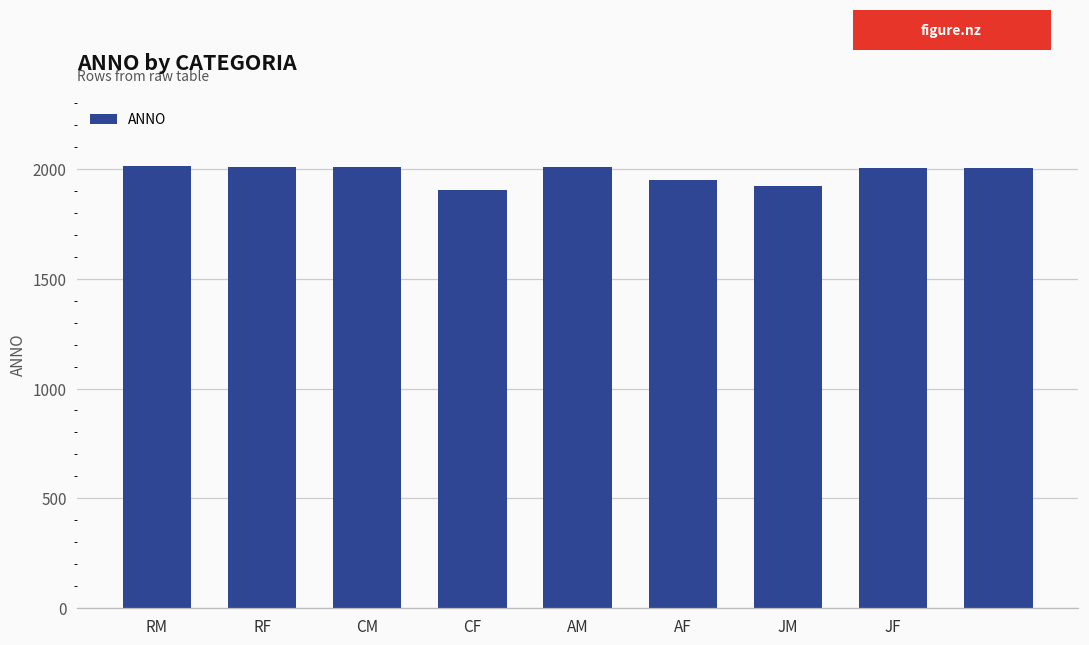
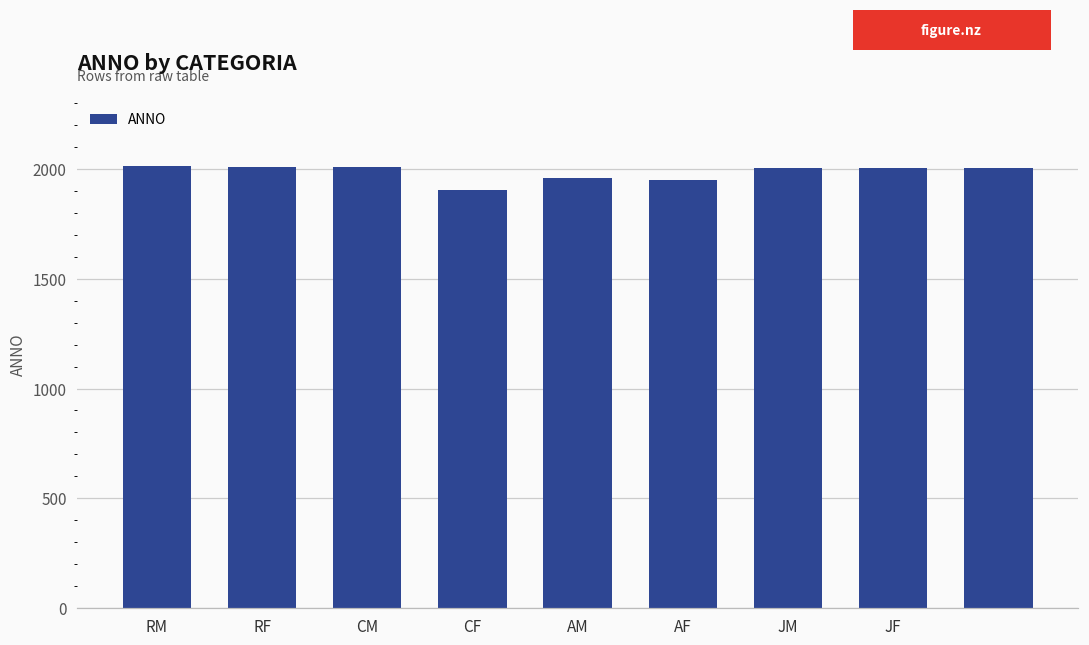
AM: 2010 -> 1960
JM: 1930 -> 2010
